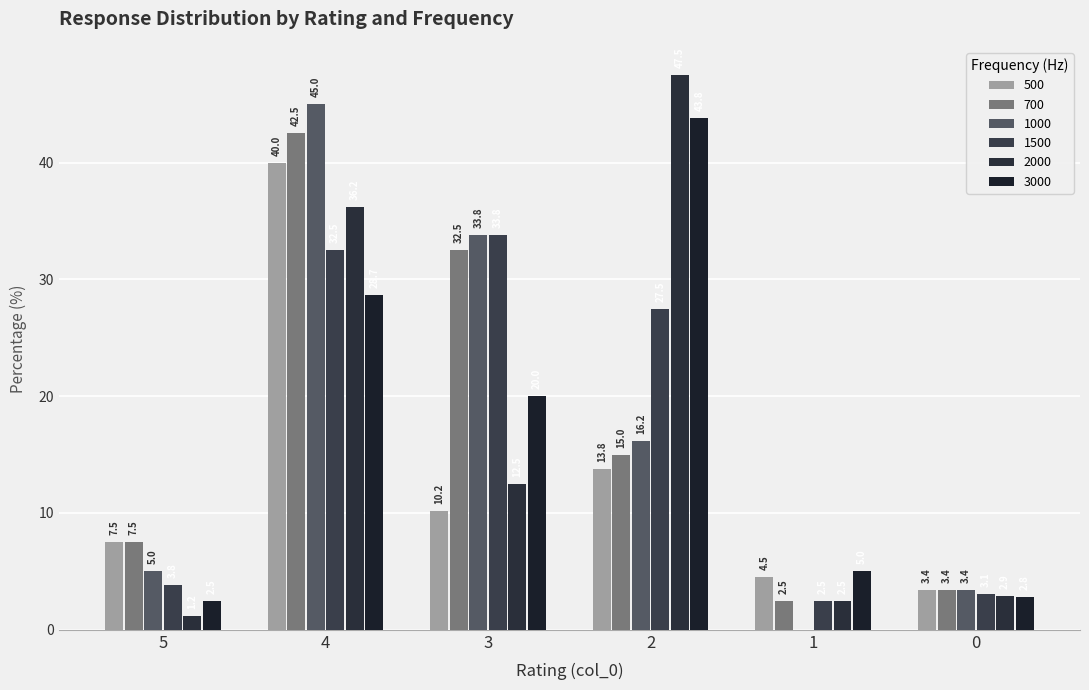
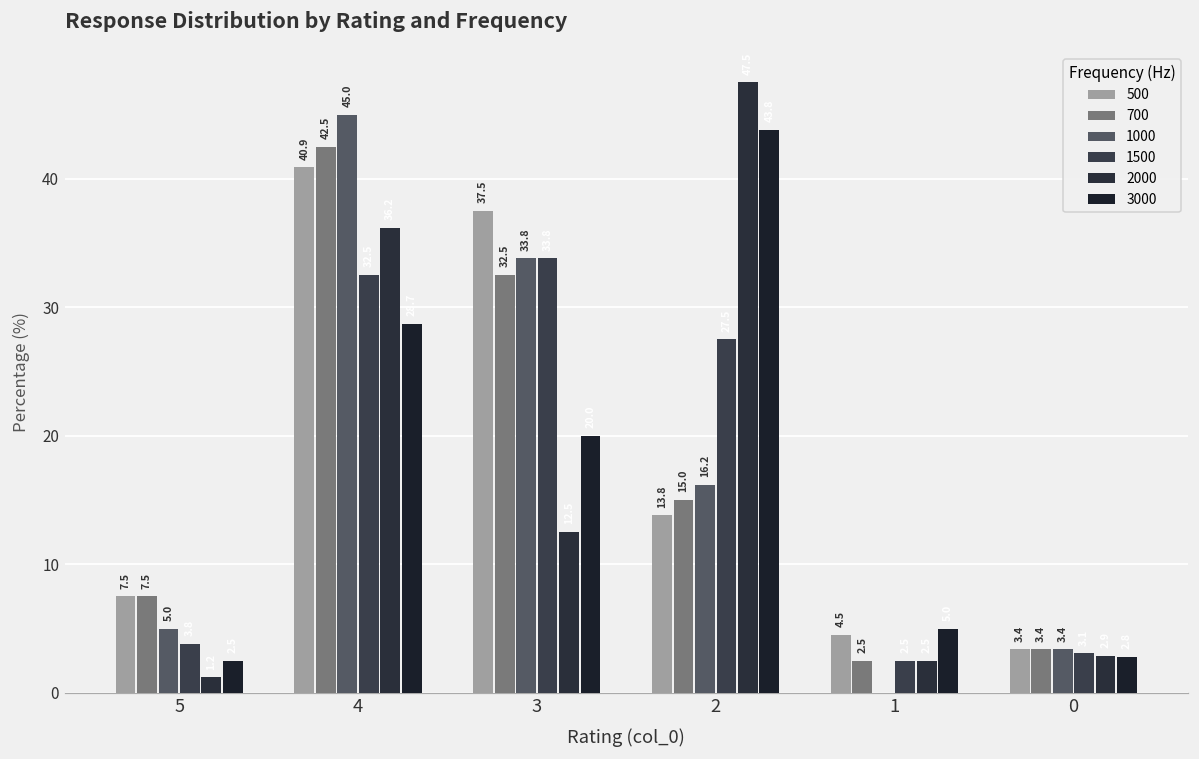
500, 4: 40.0 -> 40.9
500, 3: 10.2 -> 37.5
